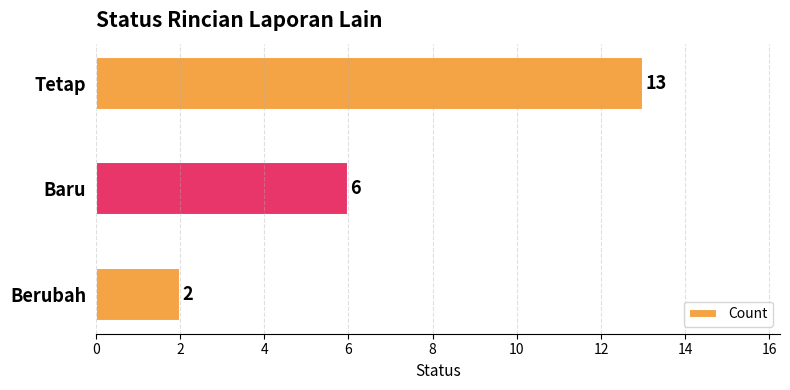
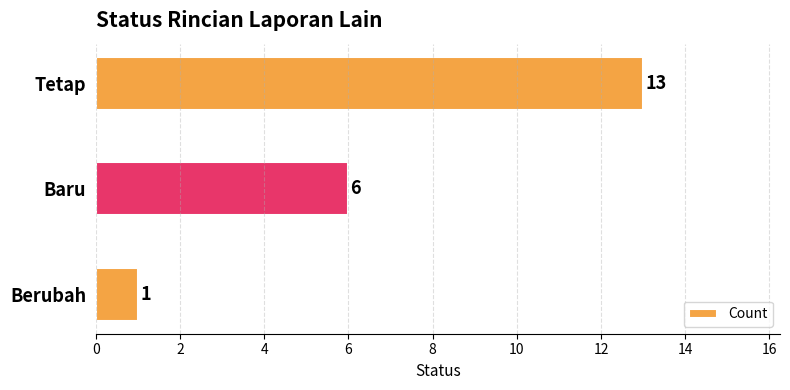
Berubah: 2 -> 1
